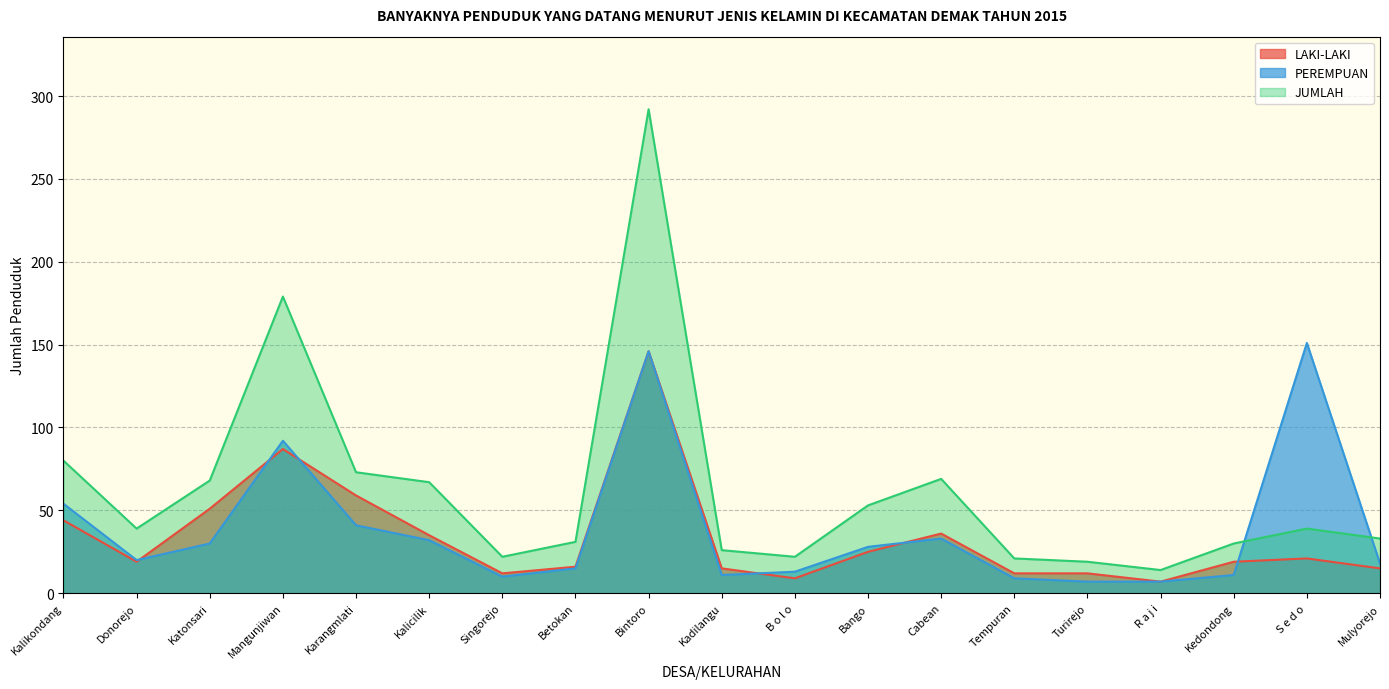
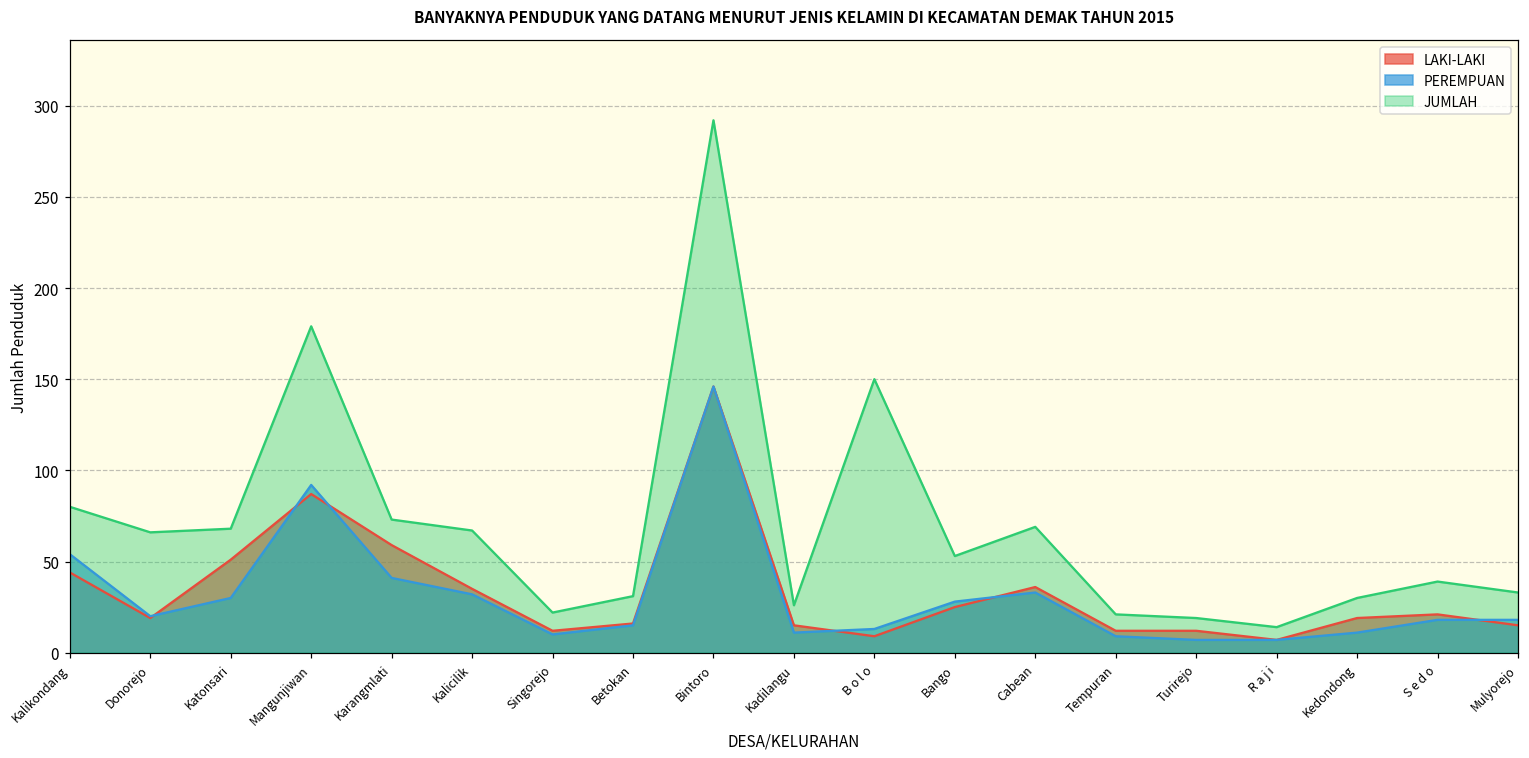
JUMLAH, Donorejo: 39 -> 66
JUMLAH, B o l o: 22 -> 150
PEREMPUAN, S e d o: 151 -> 18
